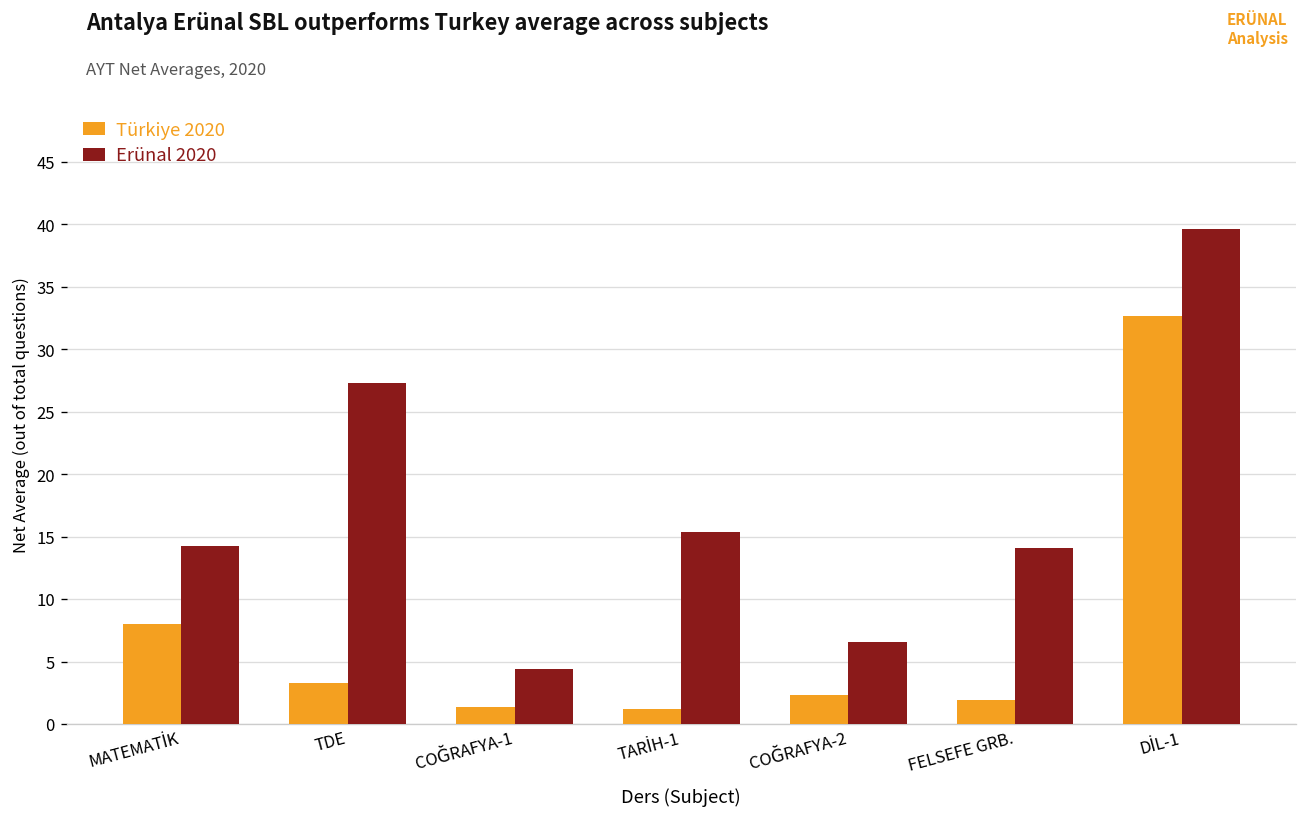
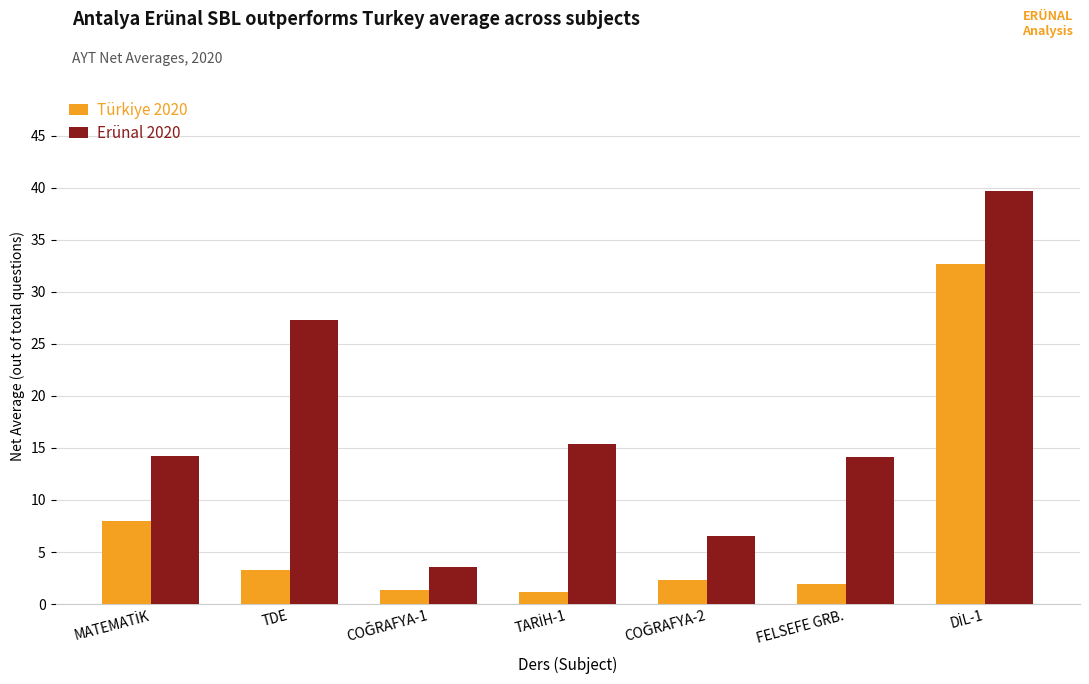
Erünal 2020, COĞRAFYA-1: 4.4 -> 3.6
